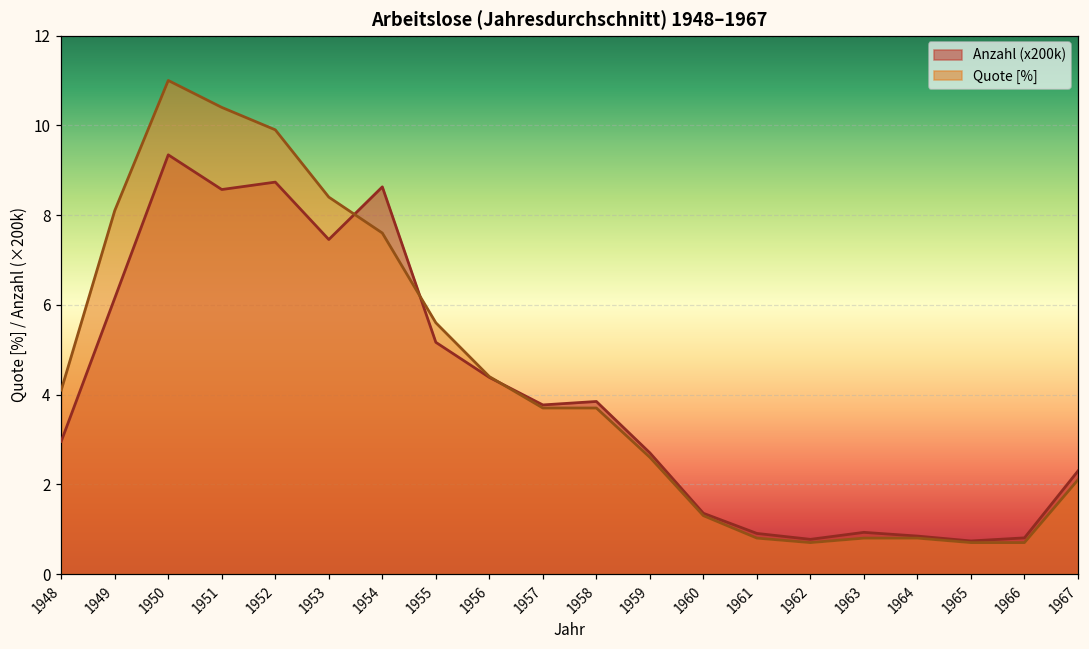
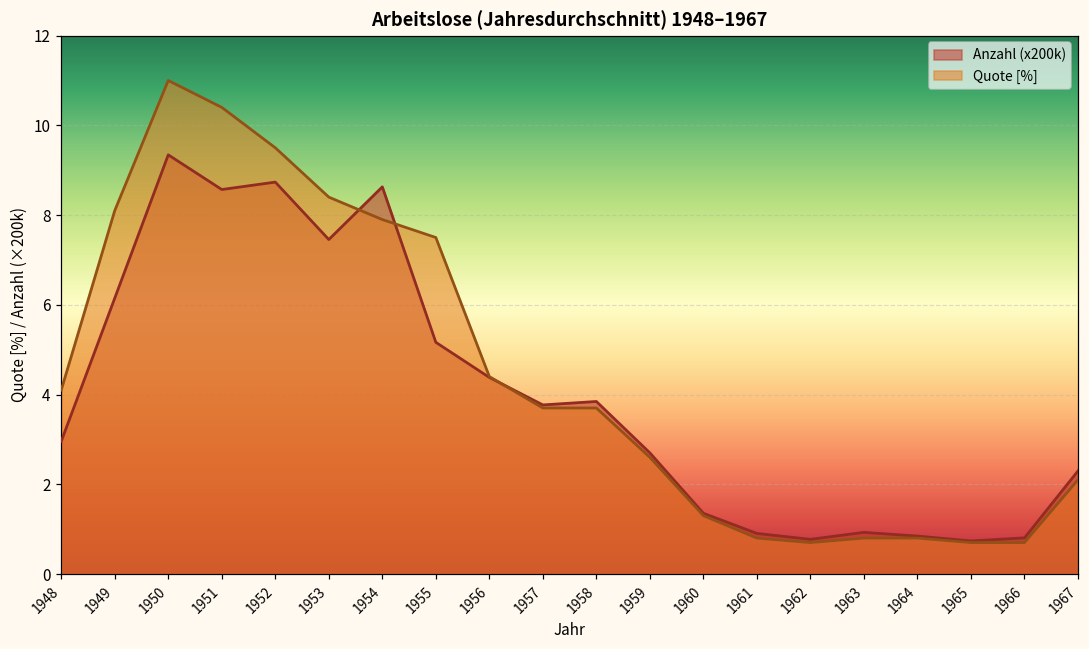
Quote [%], 1952: 9.9 -> 9.5
Quote [%], 1954: 7.6 -> 7.9
Quote [%], 1955: 5.6 -> 7.5
